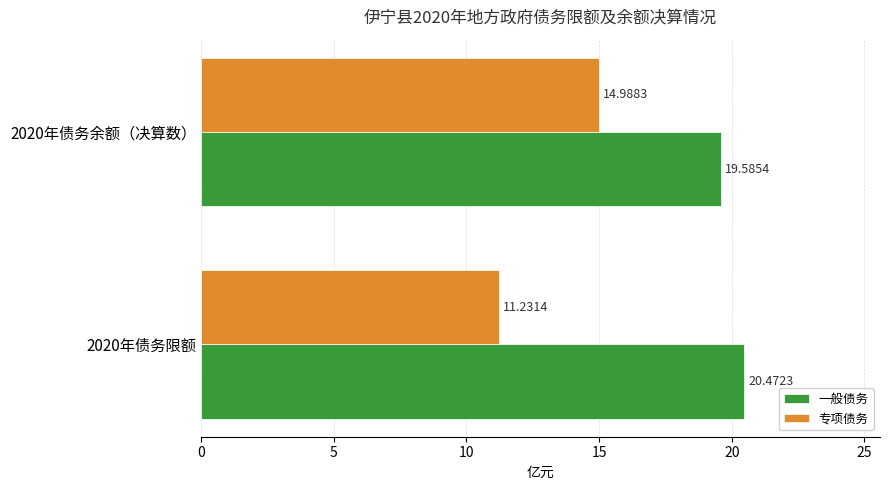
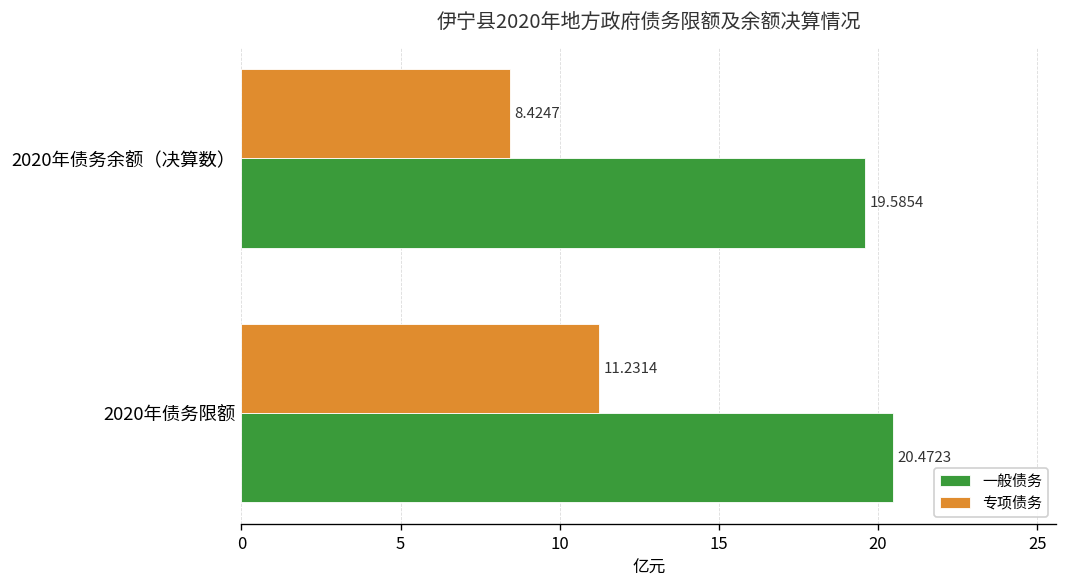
专项债务, 2020年债务余额（决算数）: 14.9883 -> 8.4247
